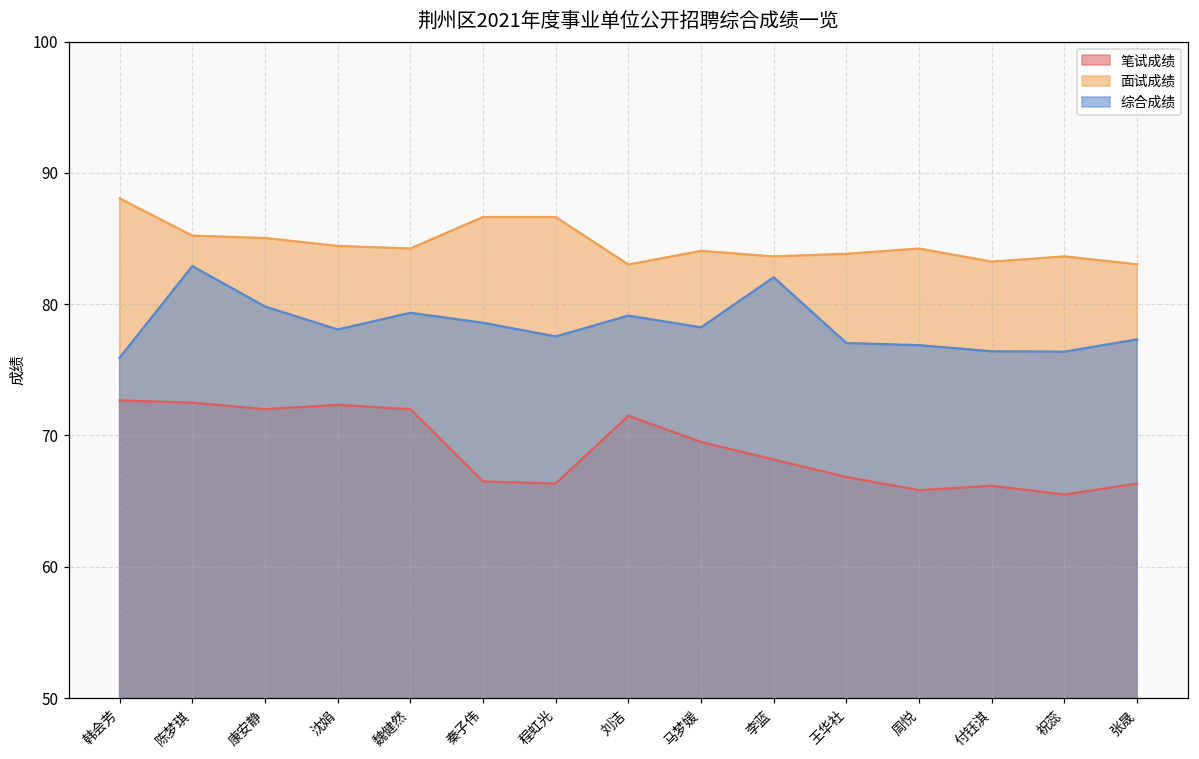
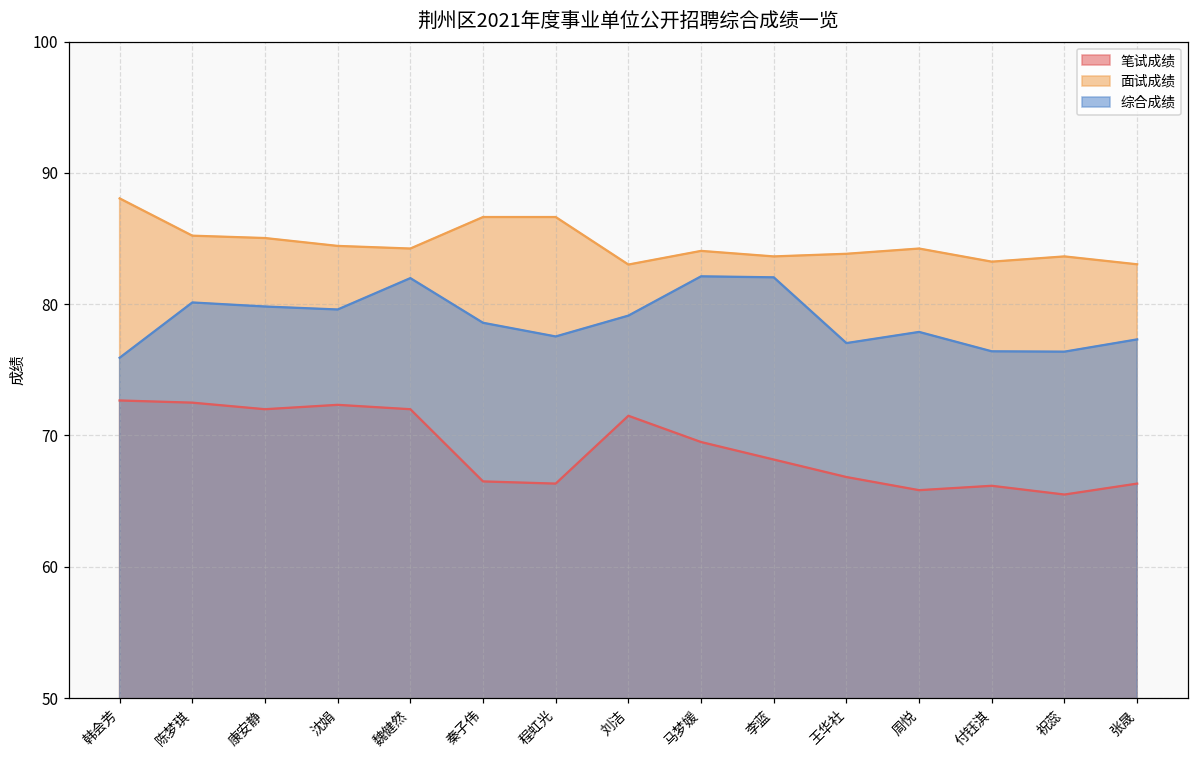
综合成绩, 陈梦琪: 82.9 -> 80.1
综合成绩, 沈娟: 78.1 -> 79.6
综合成绩, 魏健然: 79.3 -> 82.0
综合成绩, 马梦媛: 78.2 -> 82.1
综合成绩, 周悦: 76.9 -> 77.9
